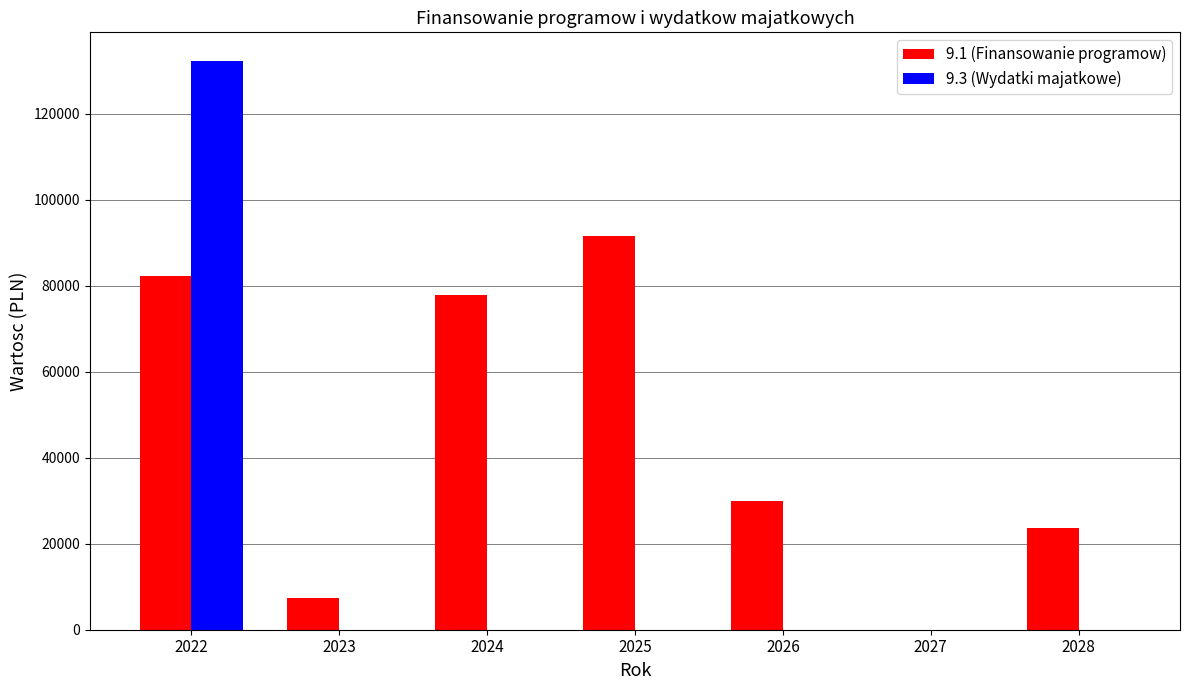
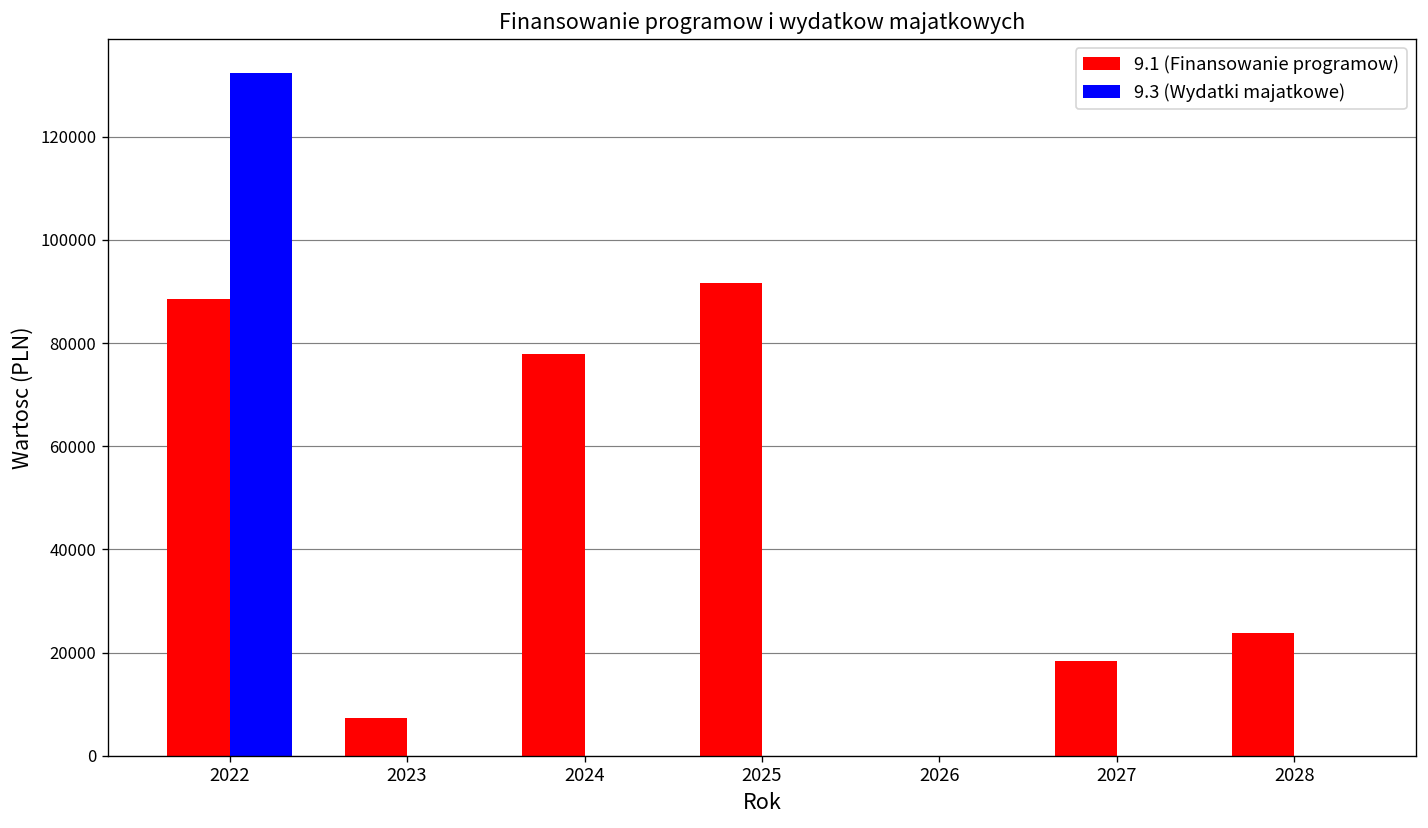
9.1 (Finansowanie programow), 2022: 82000 -> 89000
9.1 (Finansowanie programow), 2026: 30000 -> 0
9.1 (Finansowanie programow), 2027: 0 -> 18000
